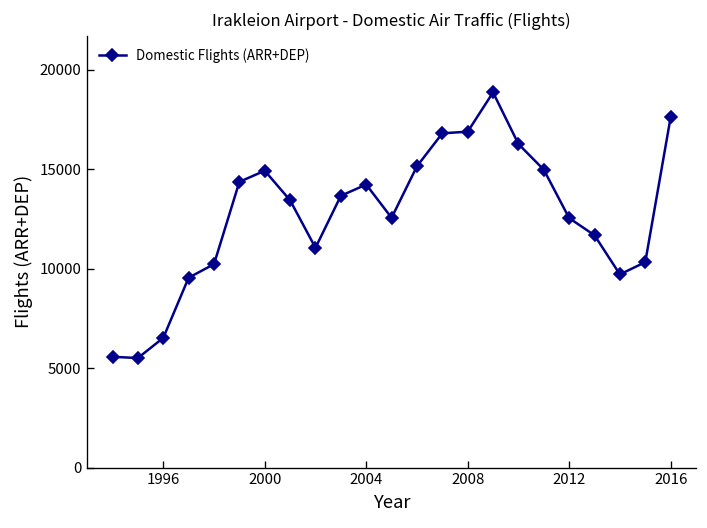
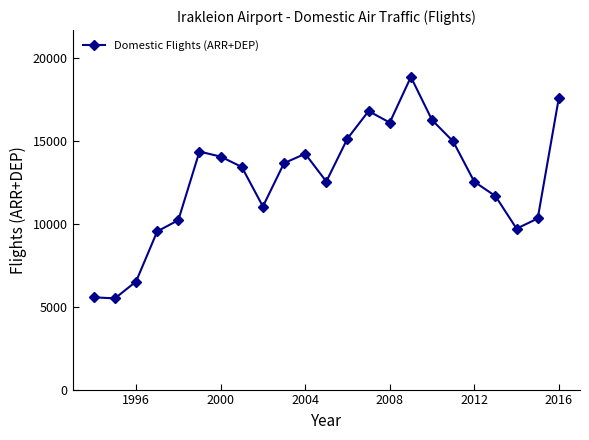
2000: 14900 -> 14100
2008: 16900 -> 16100
